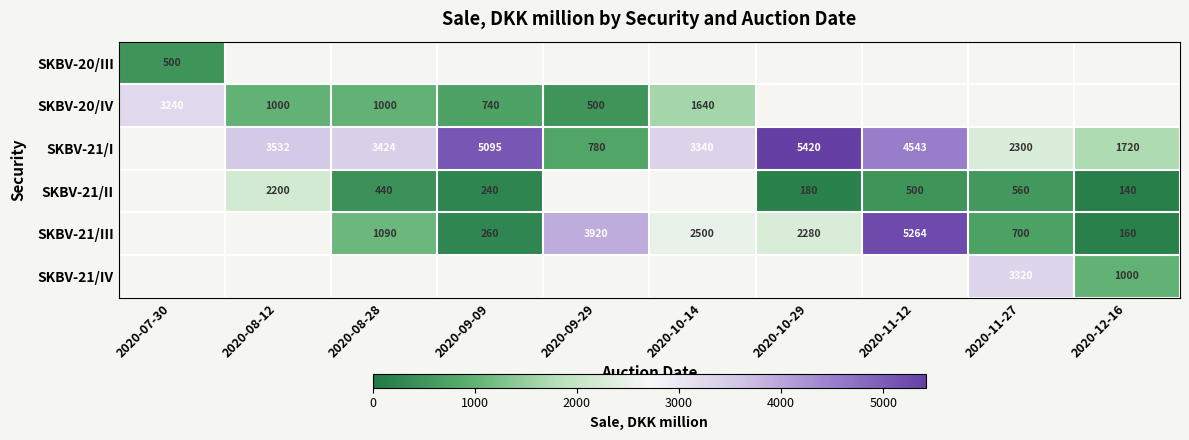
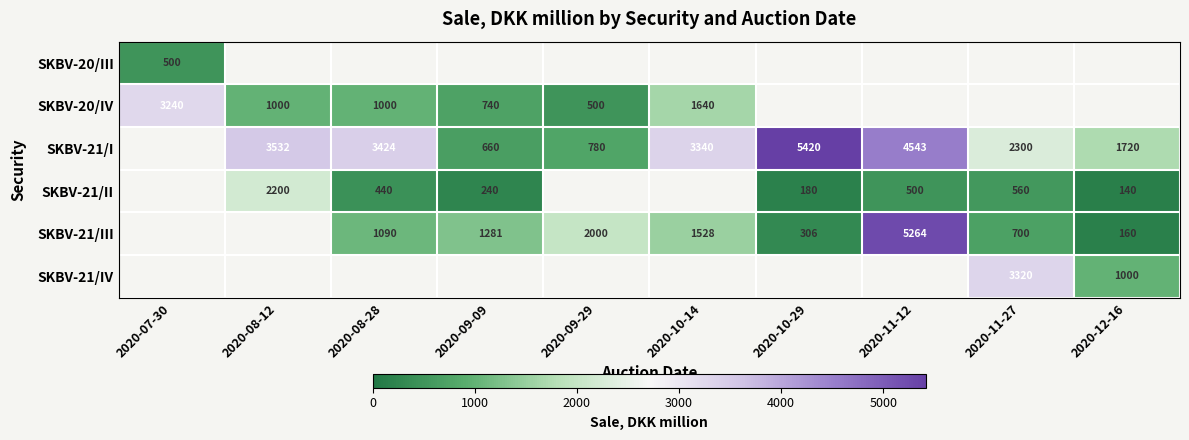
SKBV-21/I, 2020-09-09: 5095 -> 660
SKBV-21/III, 2020-09-09: 260 -> 1281
SKBV-21/III, 2020-09-29: 3920 -> 2000
SKBV-21/III, 2020-10-14: 2500 -> 1528
SKBV-21/III, 2020-10-29: 2280 -> 306
